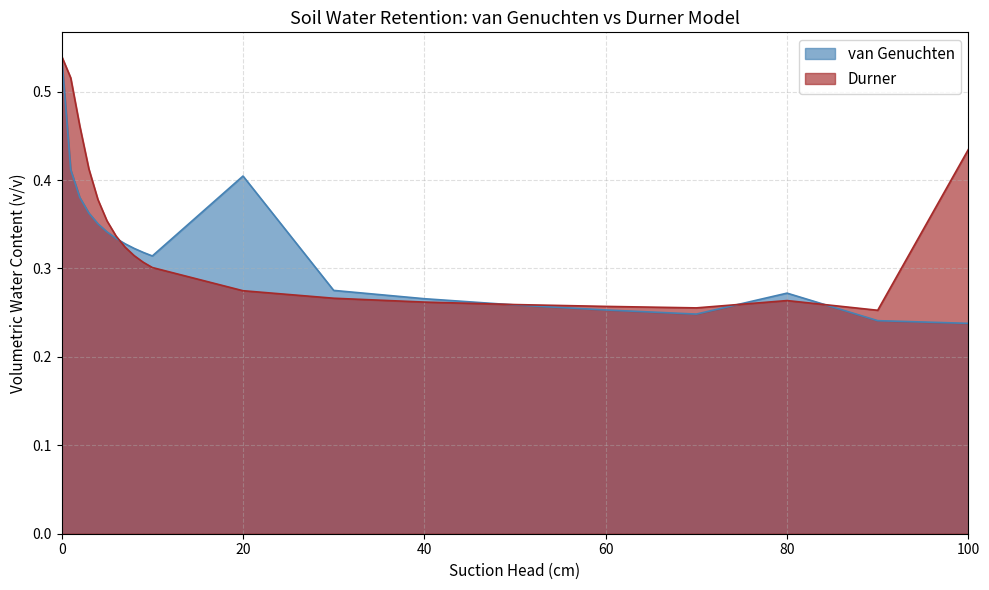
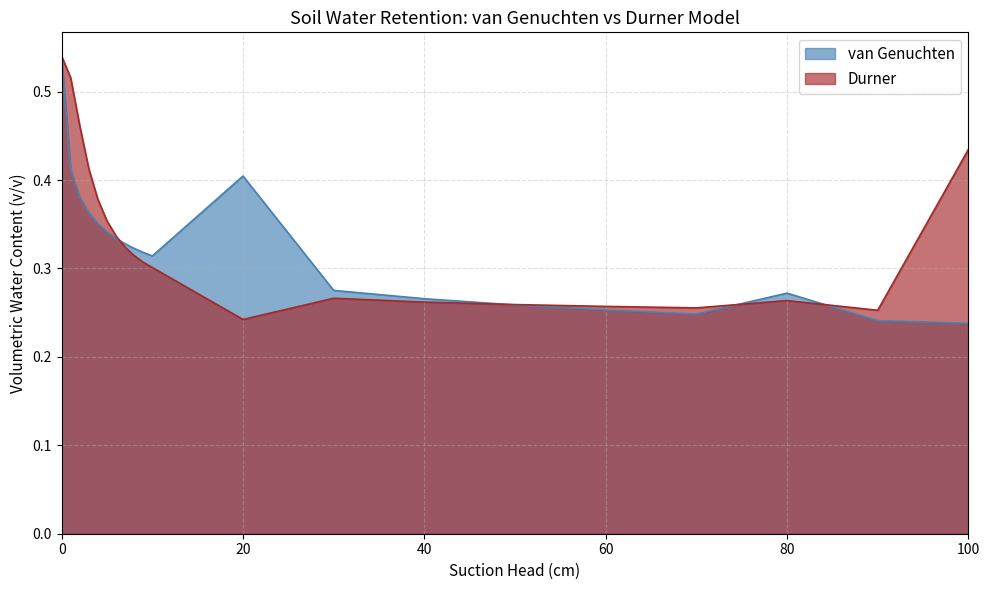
Durner, 20: 0.27 -> 0.24
